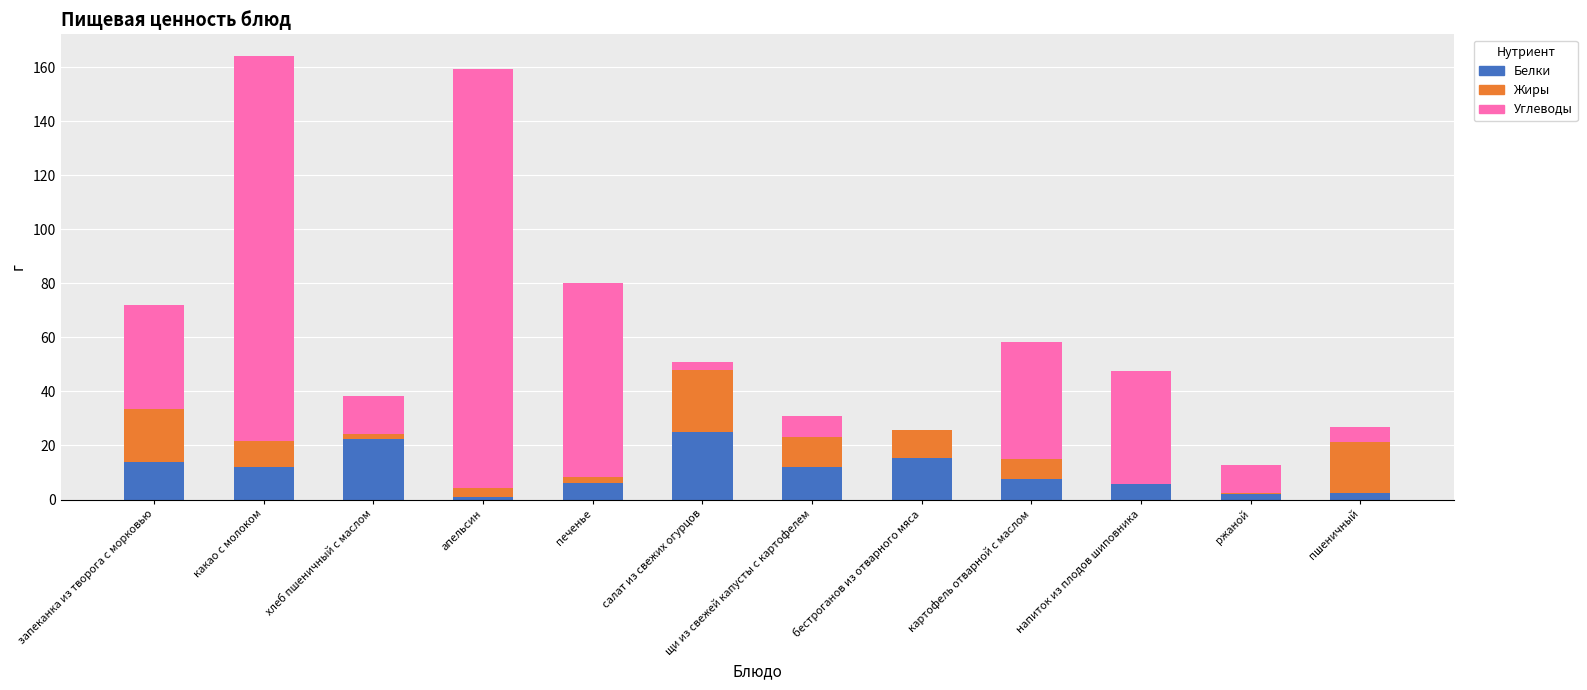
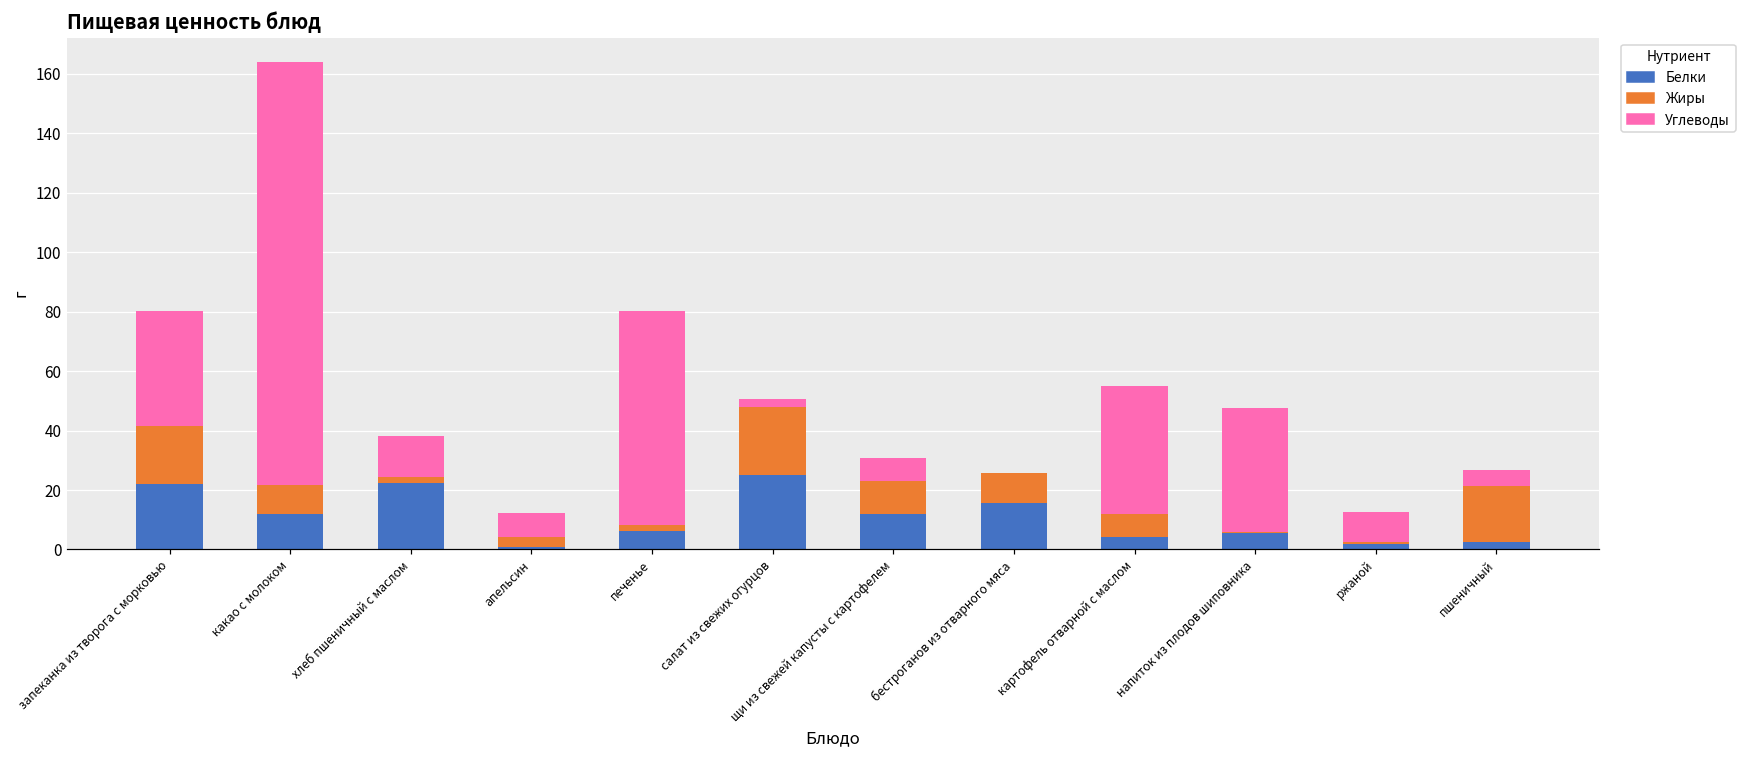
Белки, запеканка из творога с морковью: 14 -> 22
Углеводы, апельсин: 155 -> 8
Белки, картофель отварной с маслом: 8 -> 4
